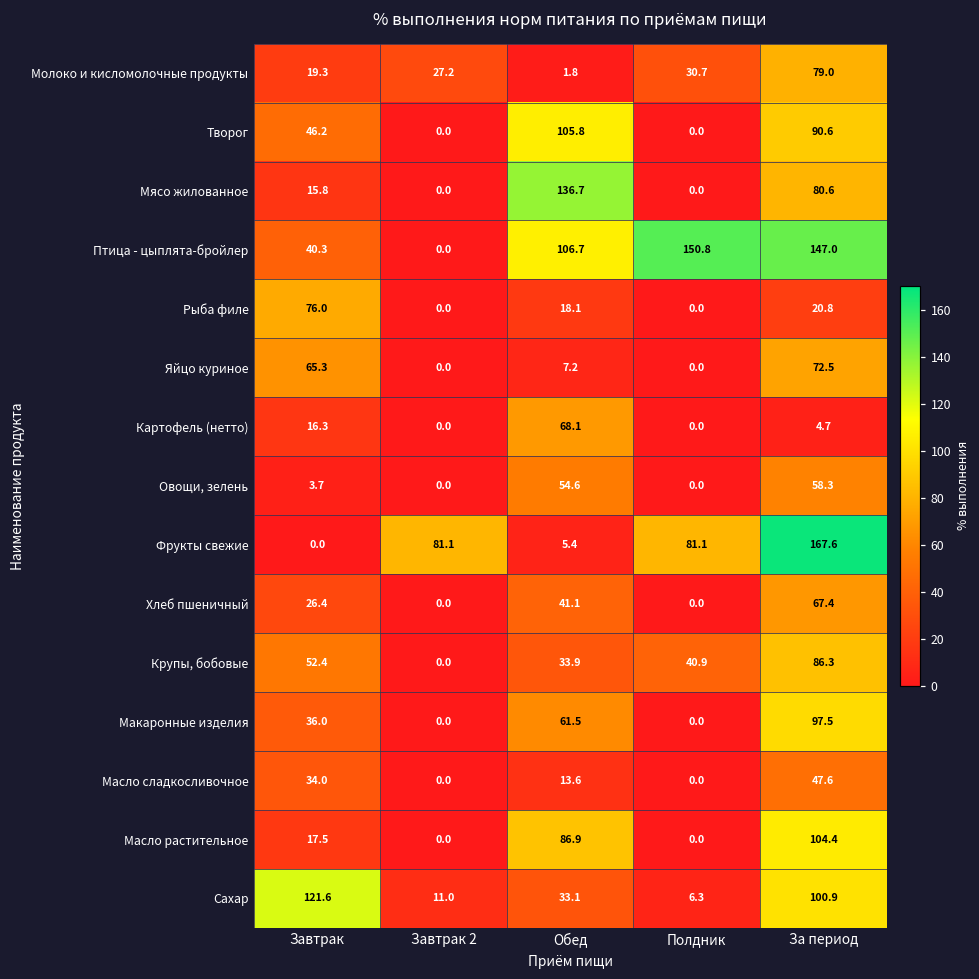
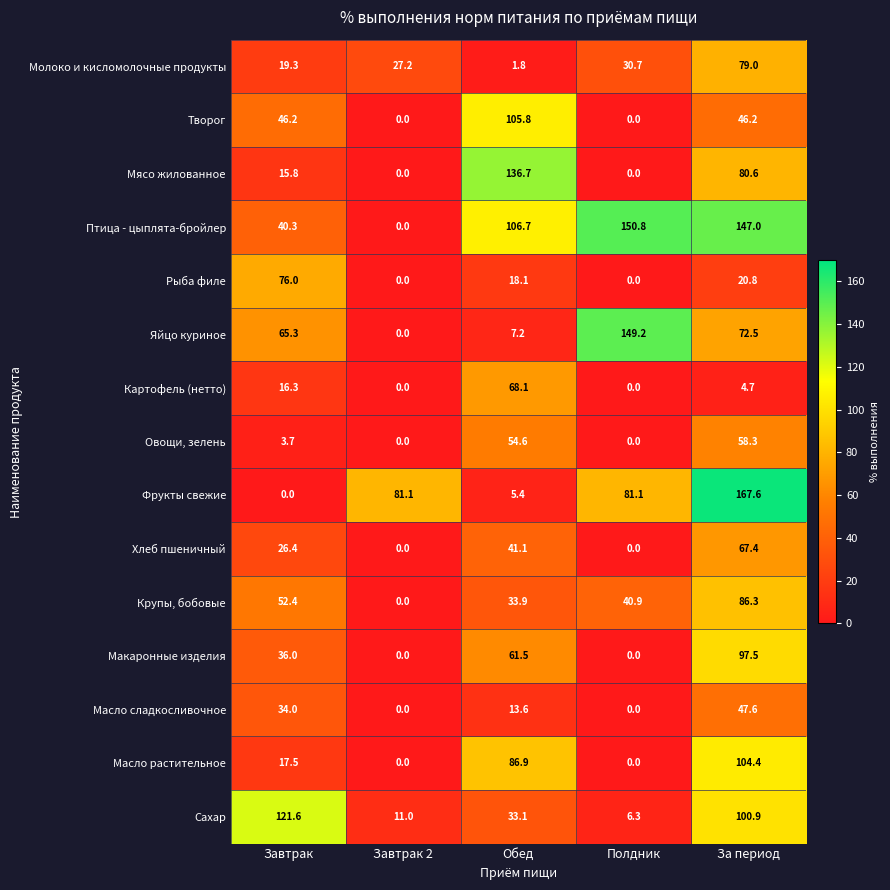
Творог, За период: 90.6 -> 46.2
Яйцо куриное, Полдник: 0.0 -> 149.2
